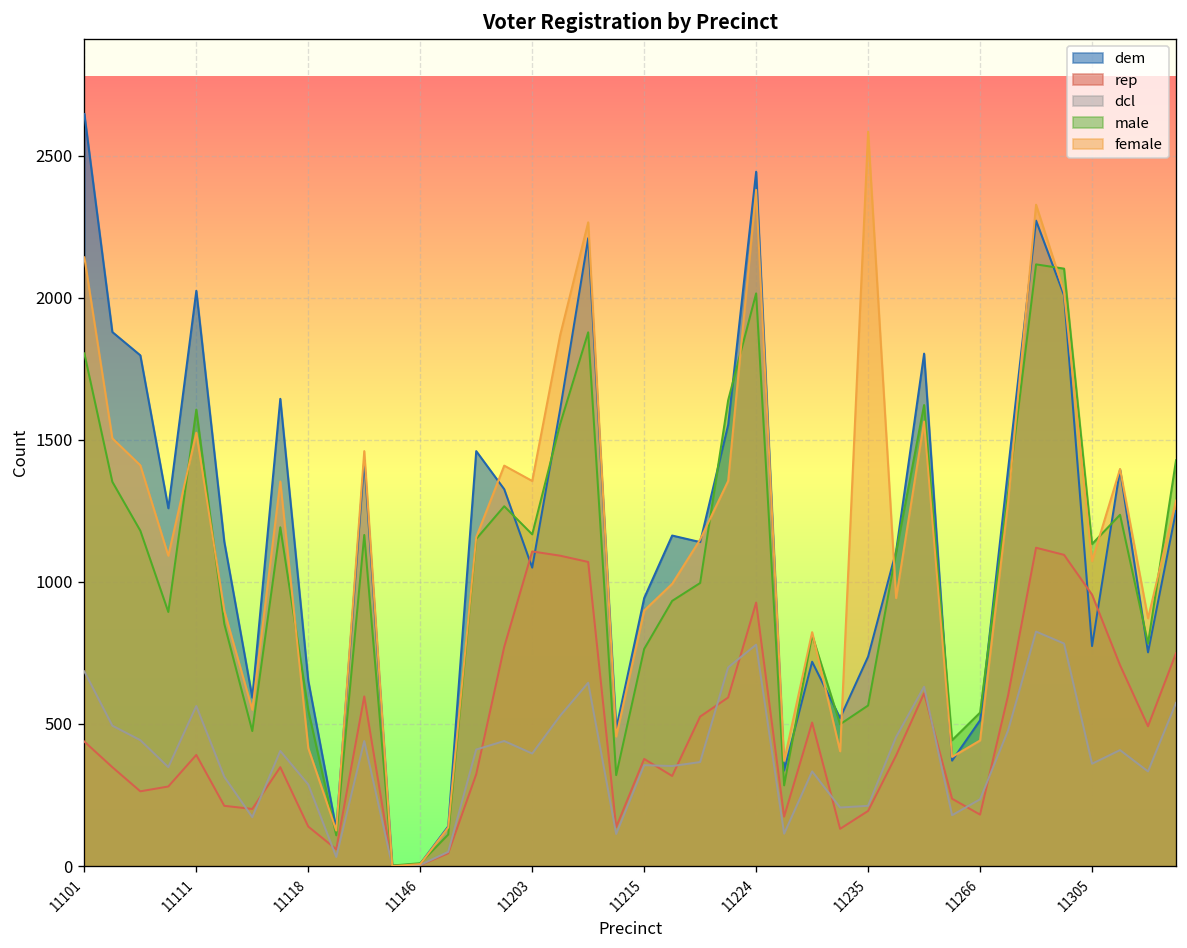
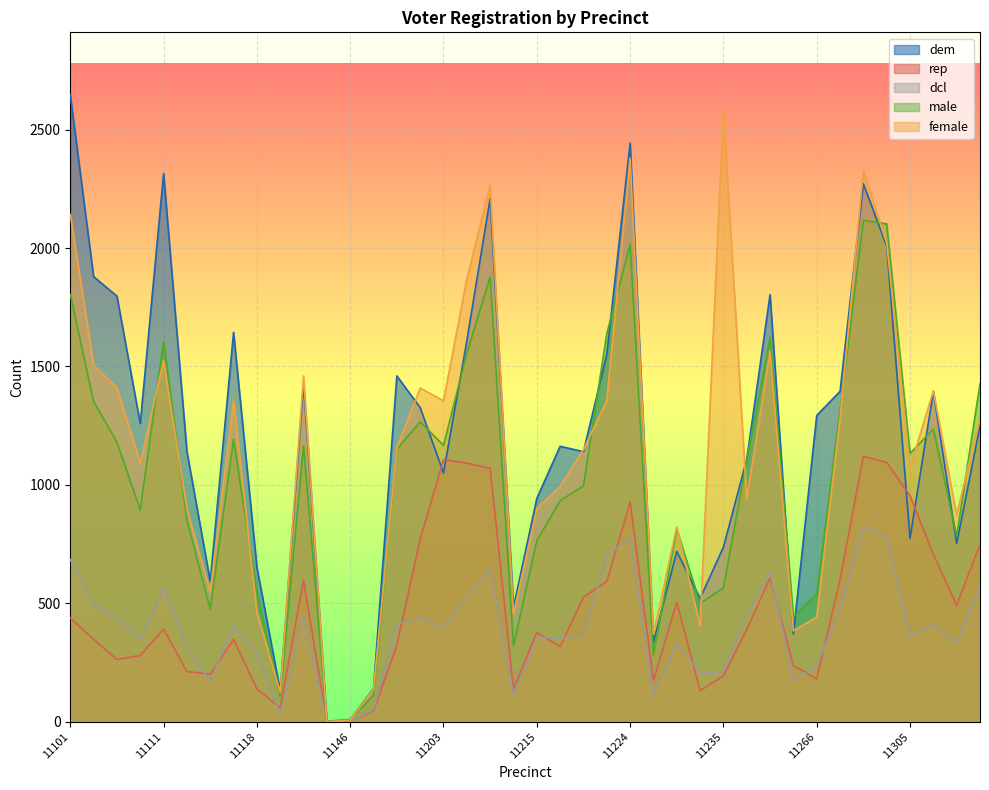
dem, 11111: 2020 -> 2310
female, 11118: 420 -> 460
dem, 11266: 510 -> 1290
